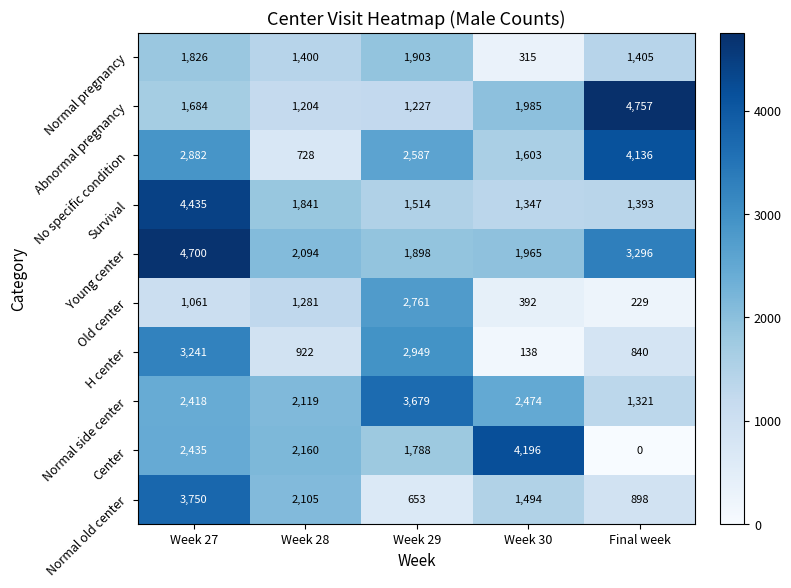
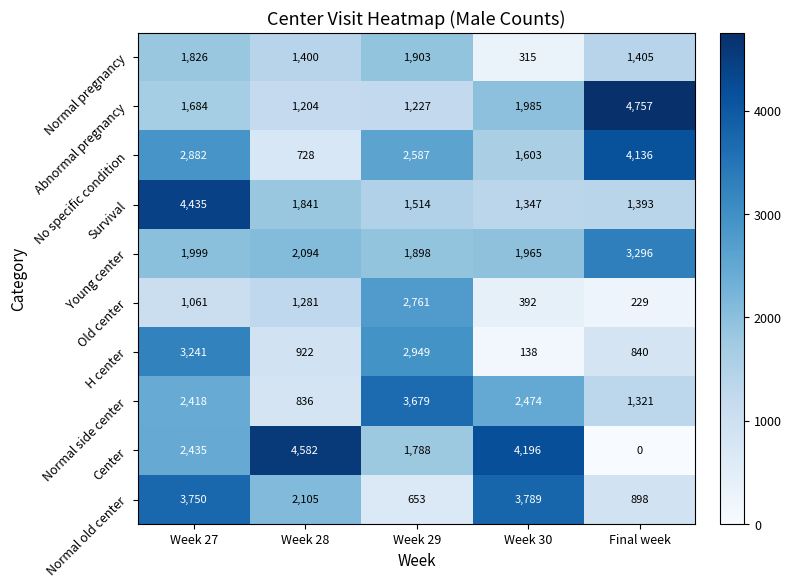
Young center, Week 27: 4,700 -> 1,999
Normal side center, Week 28: 2,119 -> 836
Center, Week 28: 2,160 -> 4,582
Normal old center, Week 30: 1,494 -> 3,789
